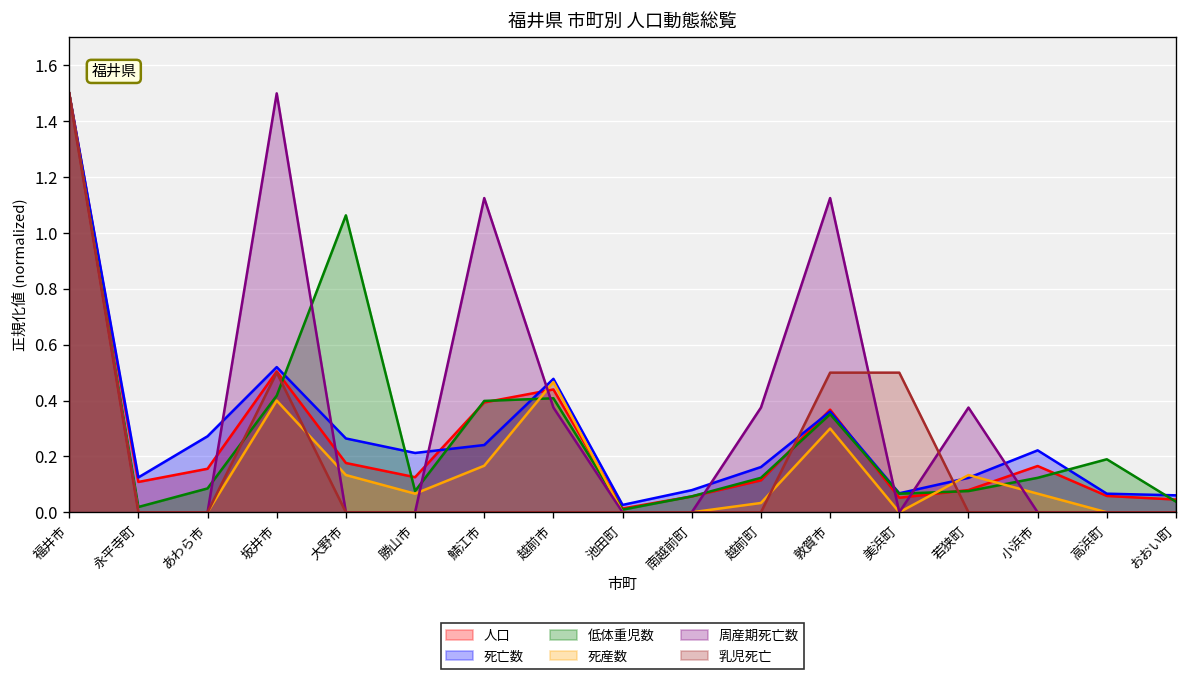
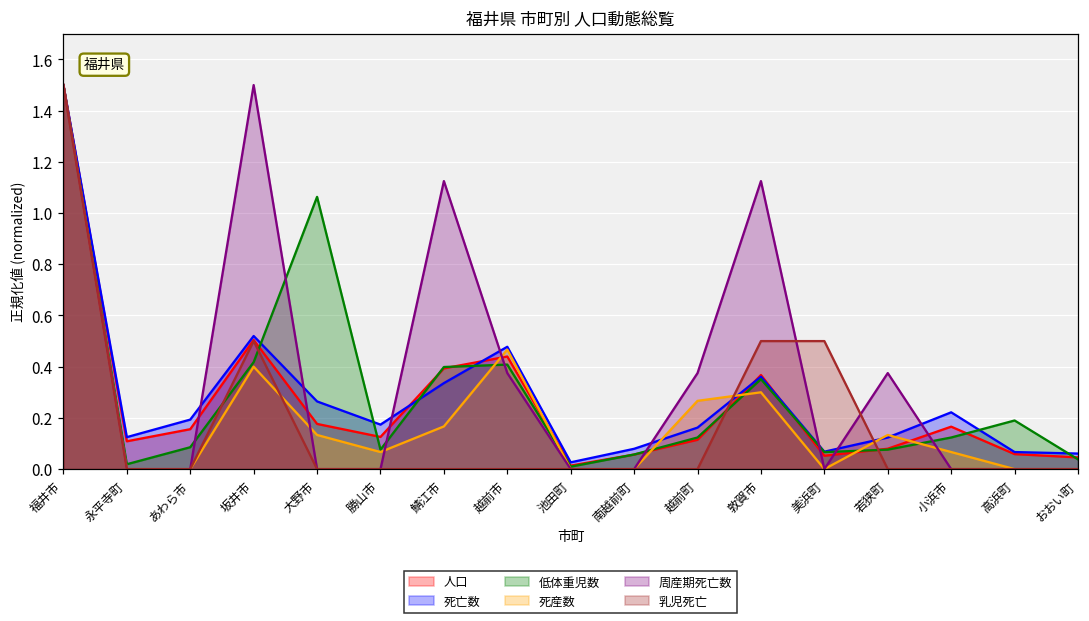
死亡数, あわら市: 0.27 -> 0.19
死亡数, 勝山市: 0.21 -> 0.17
死亡数, 鯖江市: 0.24 -> 0.34
死産数, 越前町: 0.03 -> 0.27
